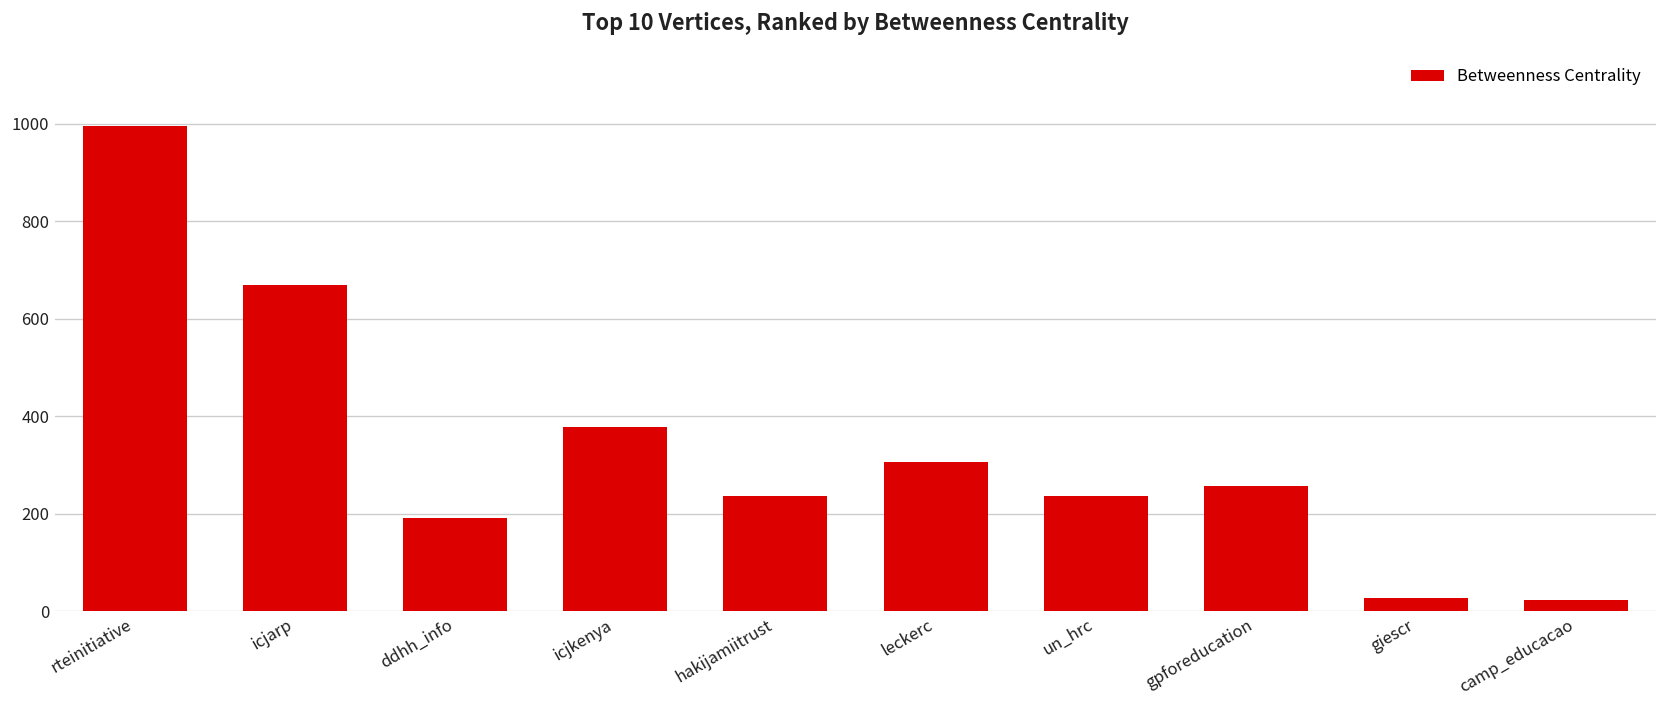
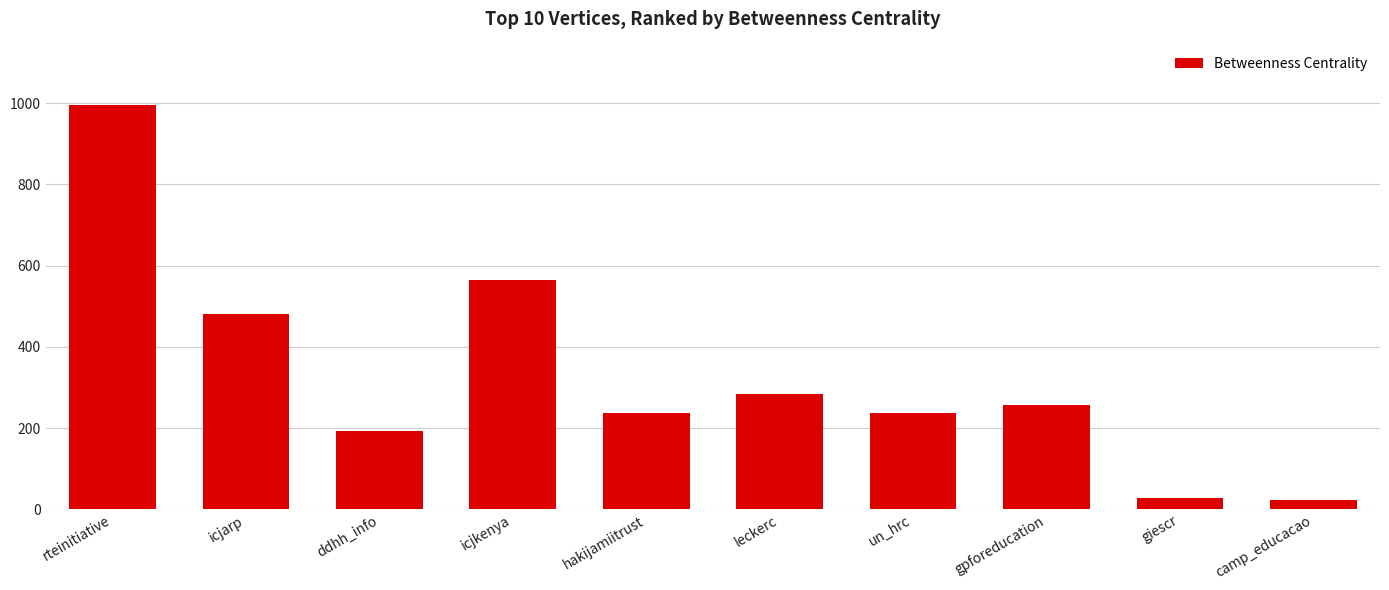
icjarp: 670 -> 480
icjkenya: 380 -> 570
leckerc: 310 -> 280
